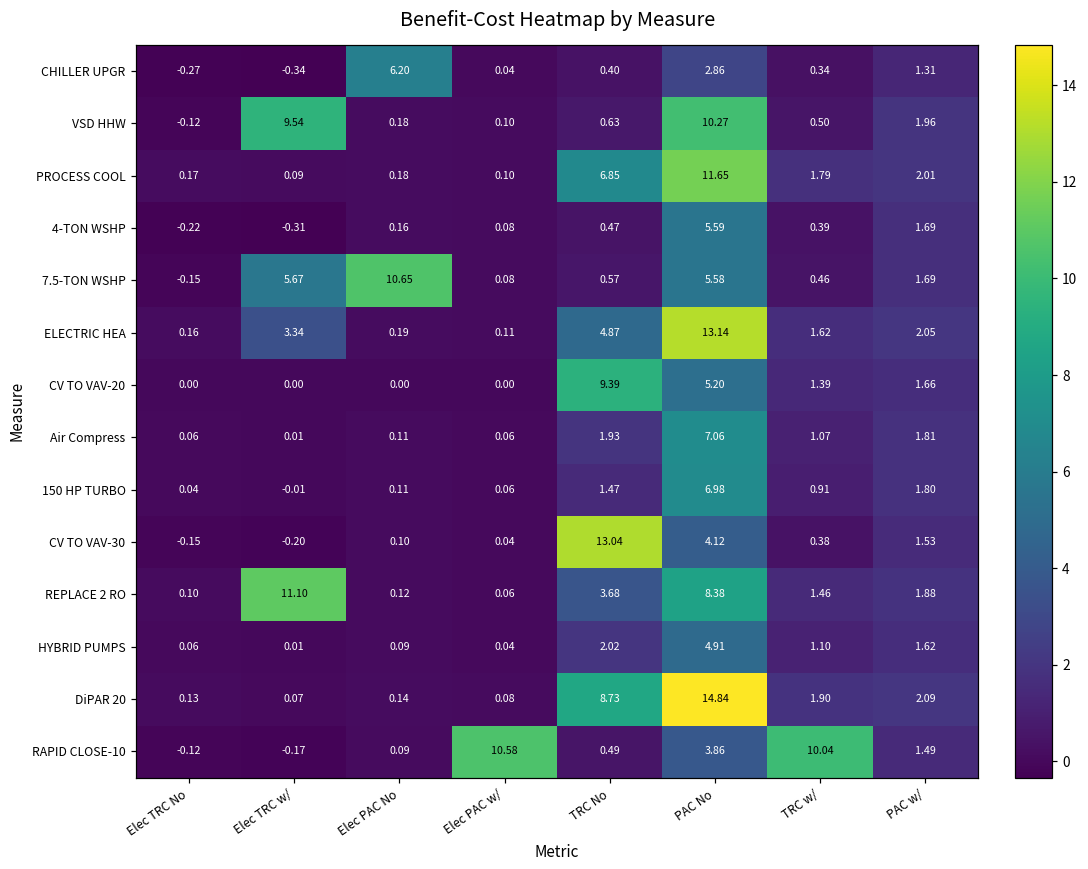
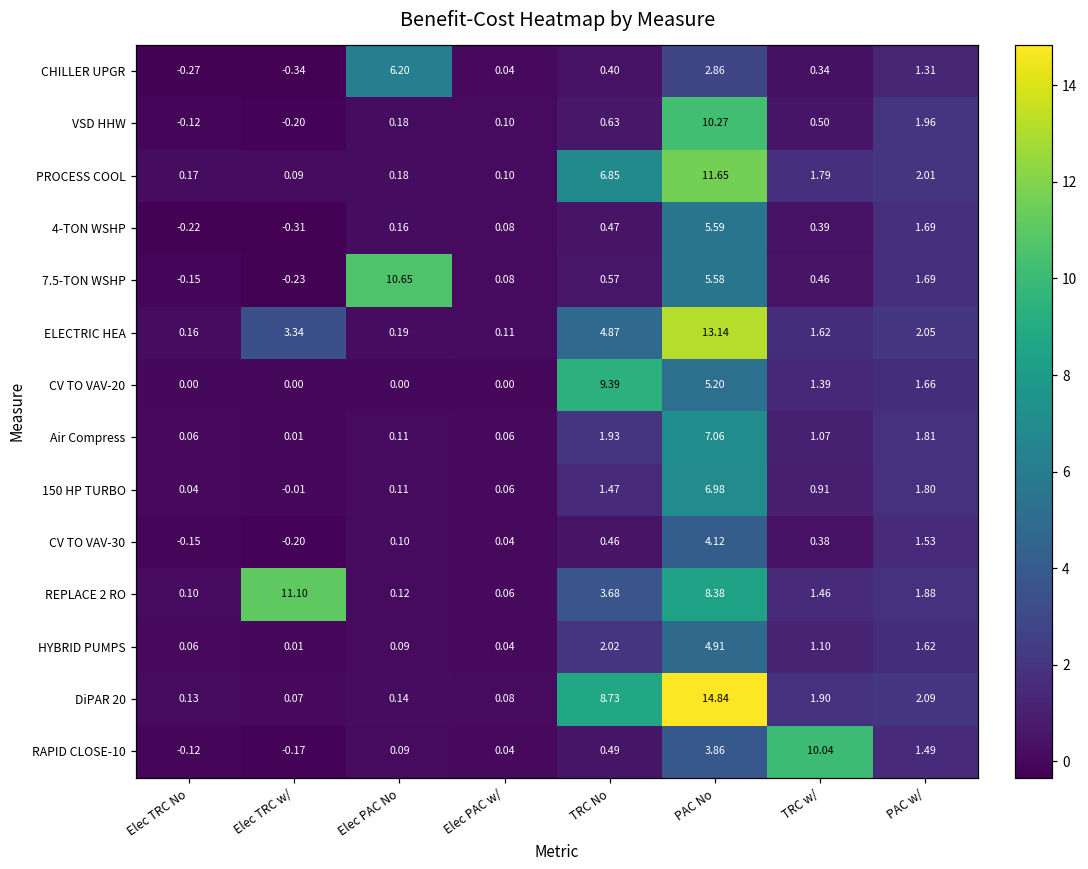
VSD HHW, Elec TRC w/: 9.54 -> -0.20
7.5-TON WSHP, Elec TRC w/: 5.67 -> -0.23
CV TO VAV-30, TRC No: 13.04 -> 0.46
RAPID CLOSE-10, Elec PAC w/: 10.58 -> 0.04
